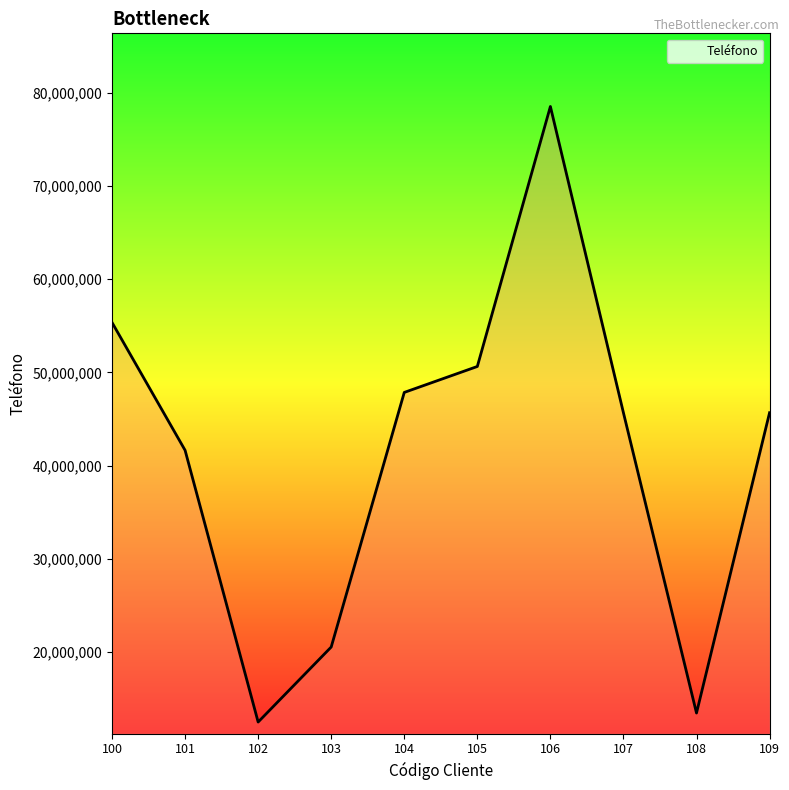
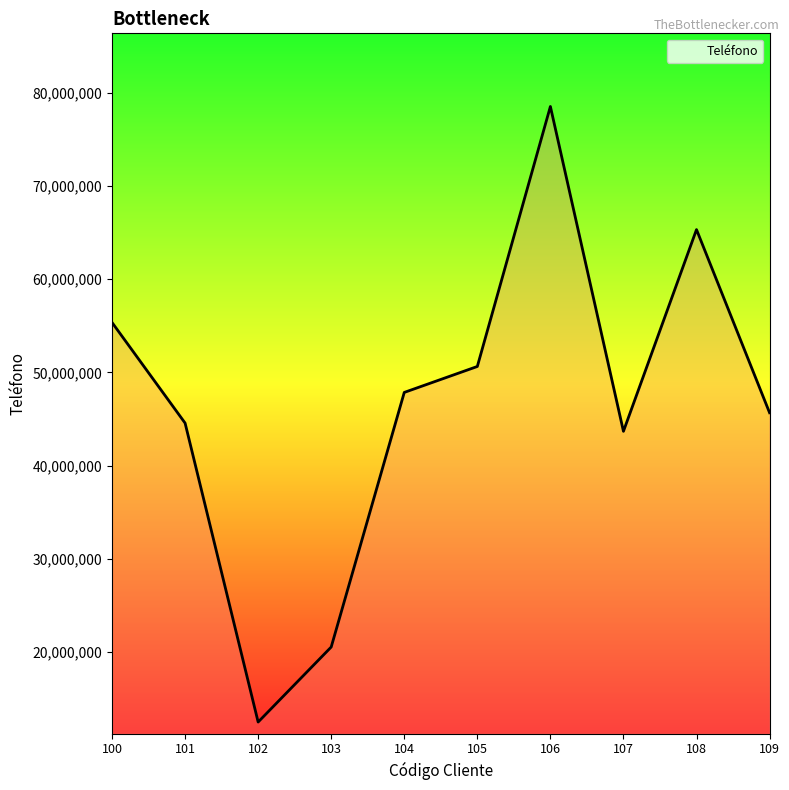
101: 42,000,000 -> 45,000,000
107: 46,000,000 -> 44,000,000
108: 13,000,000 -> 65,000,000
